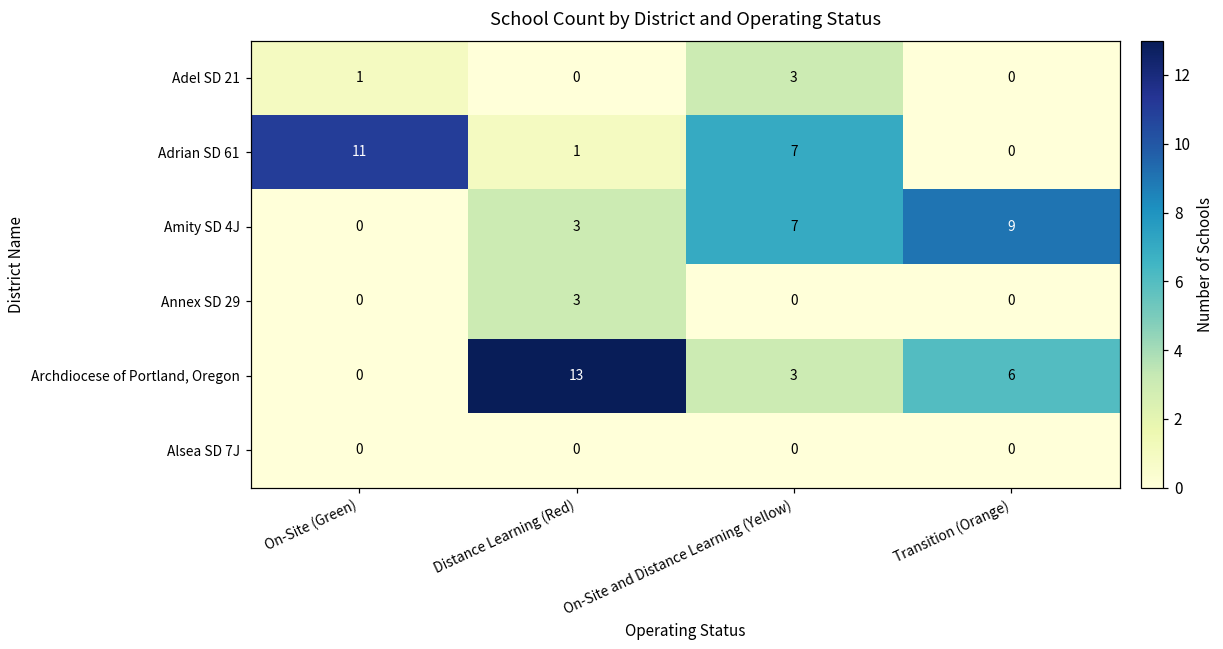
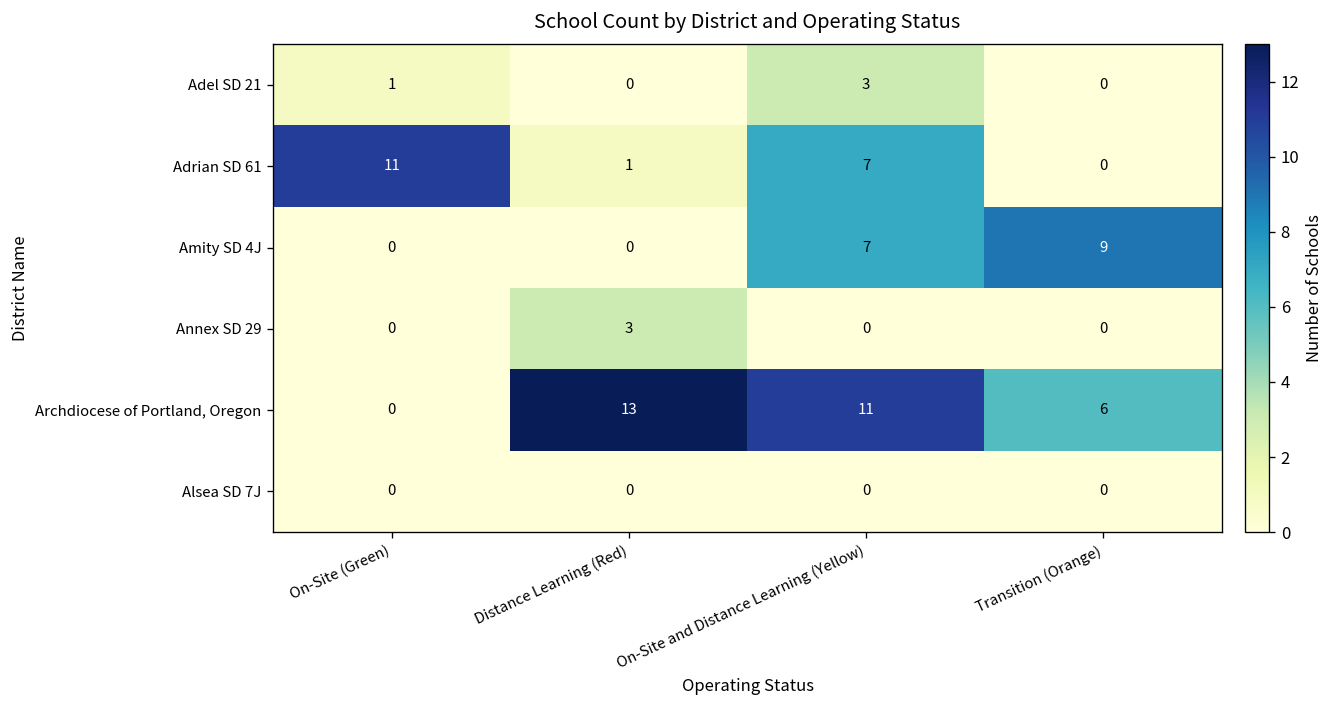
Amity SD 4J, Distance Learning (Red): 3 -> 0
Archdiocese of Portland, Oregon, On-Site and Distance Learning (Yellow): 3 -> 11
